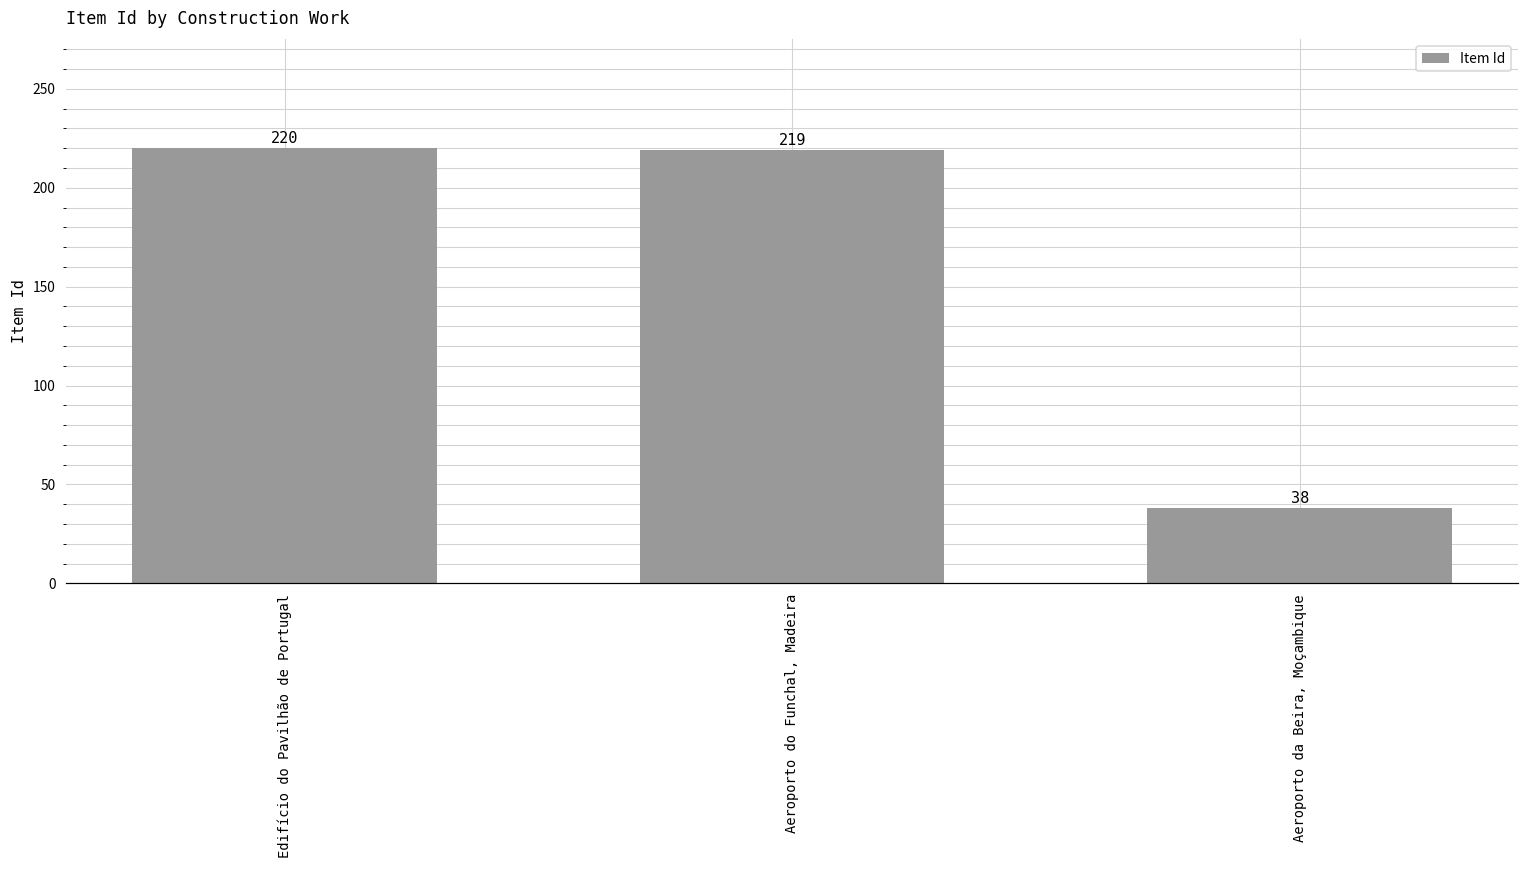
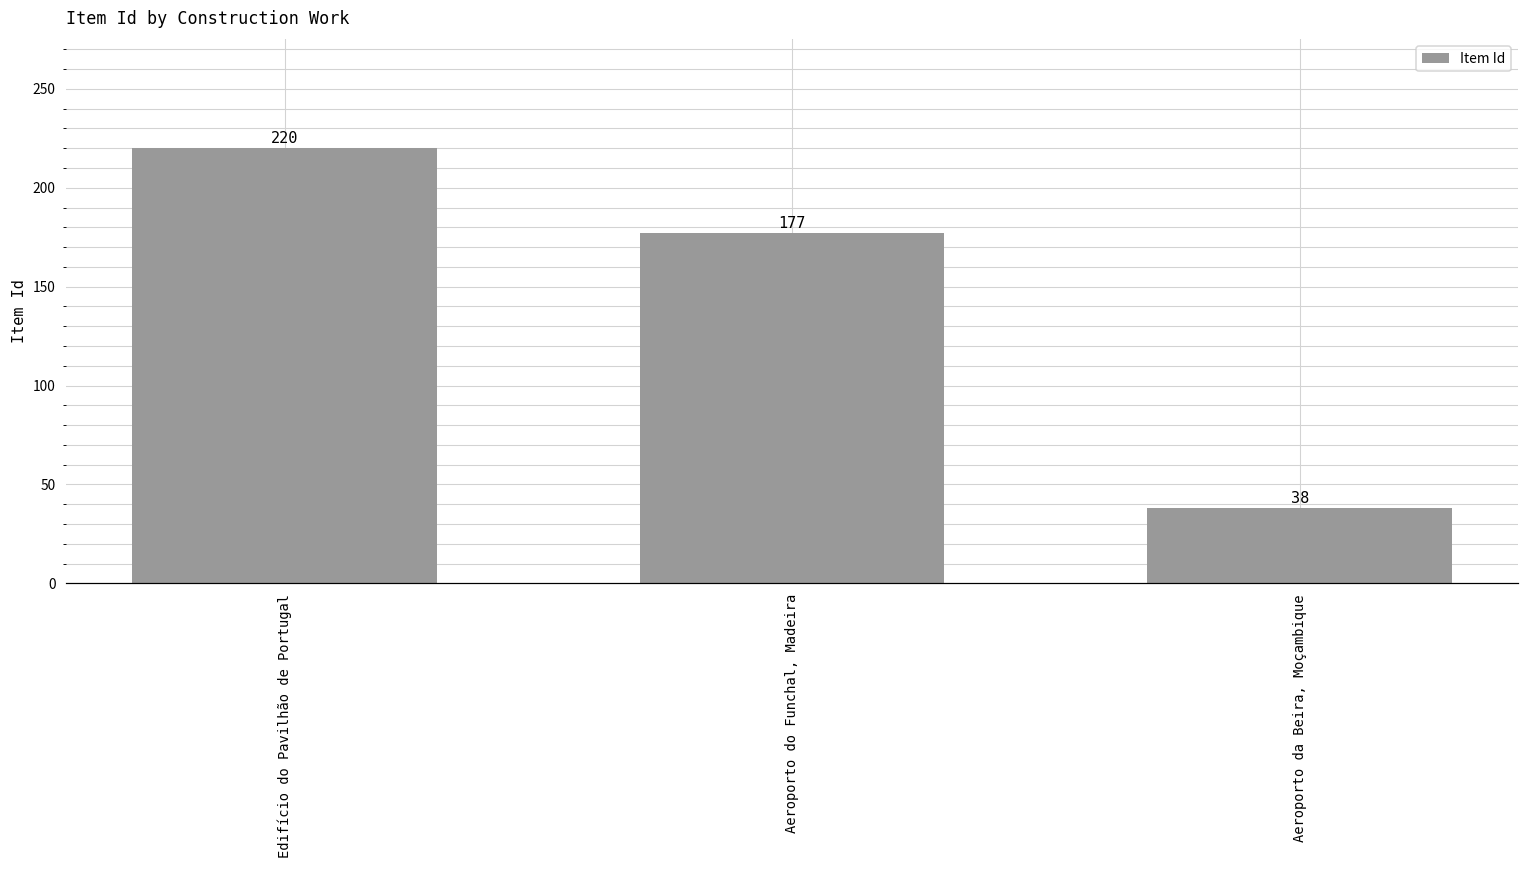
Aeroporto do Funchal, Madeira: 219 -> 177
